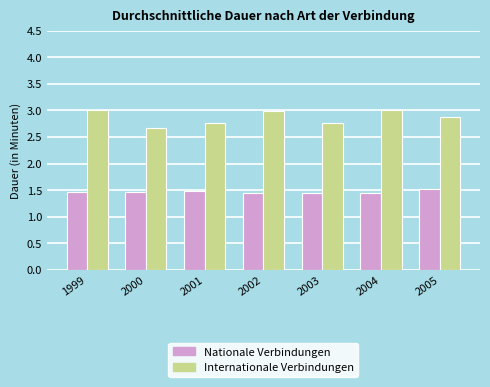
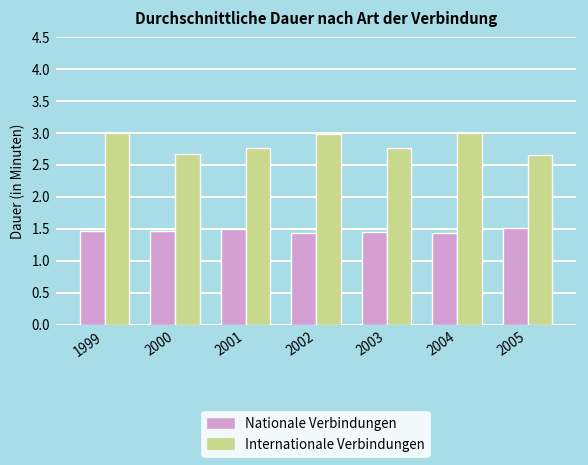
Internationale Verbindungen, 2005: 2.9 -> 2.7
